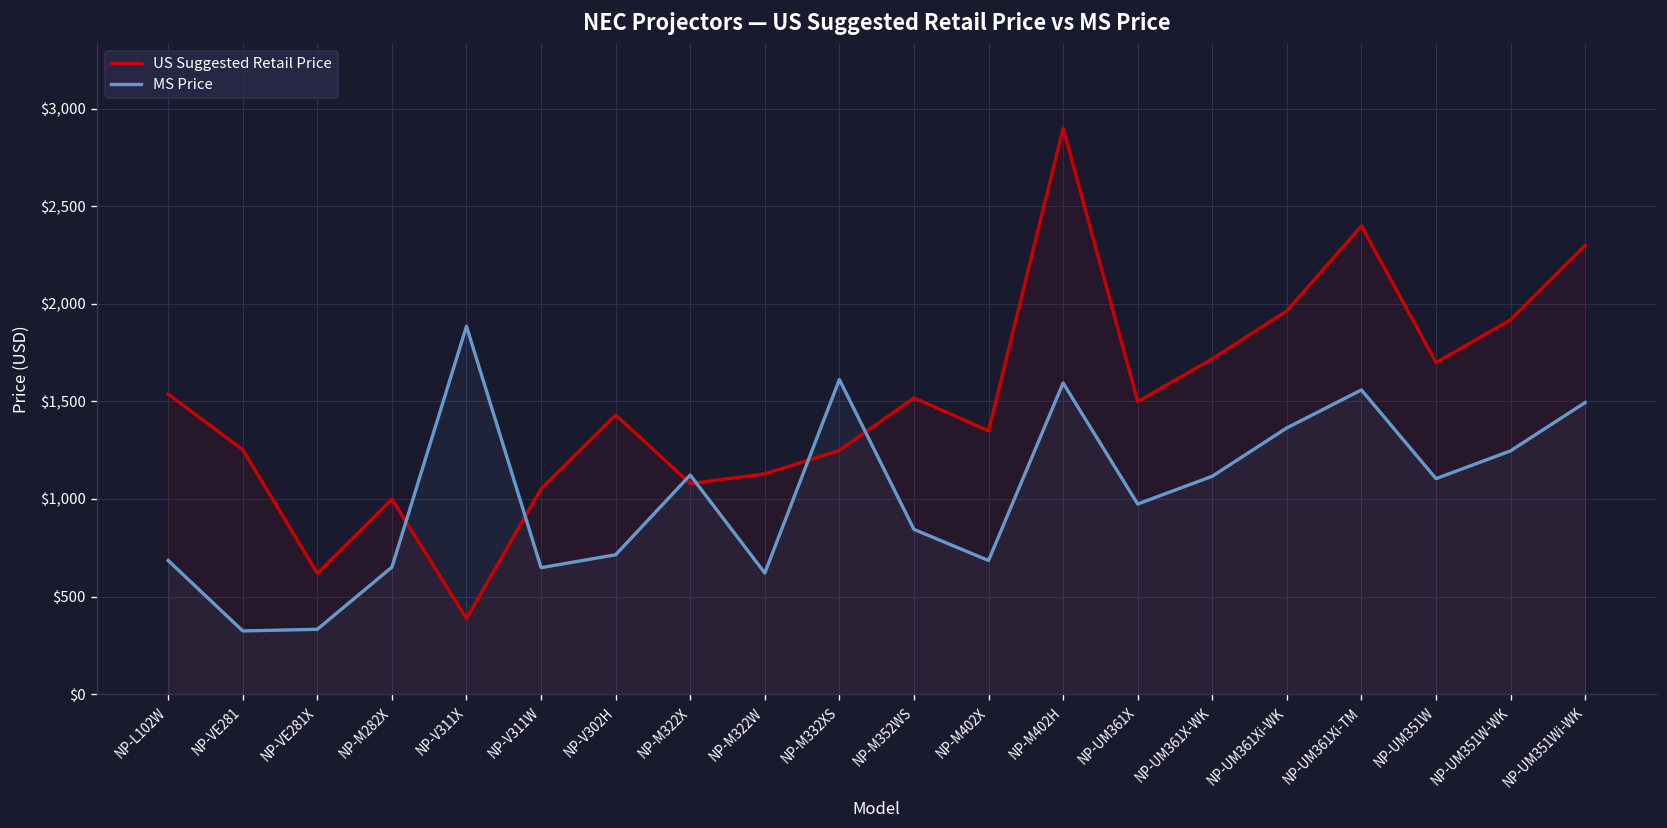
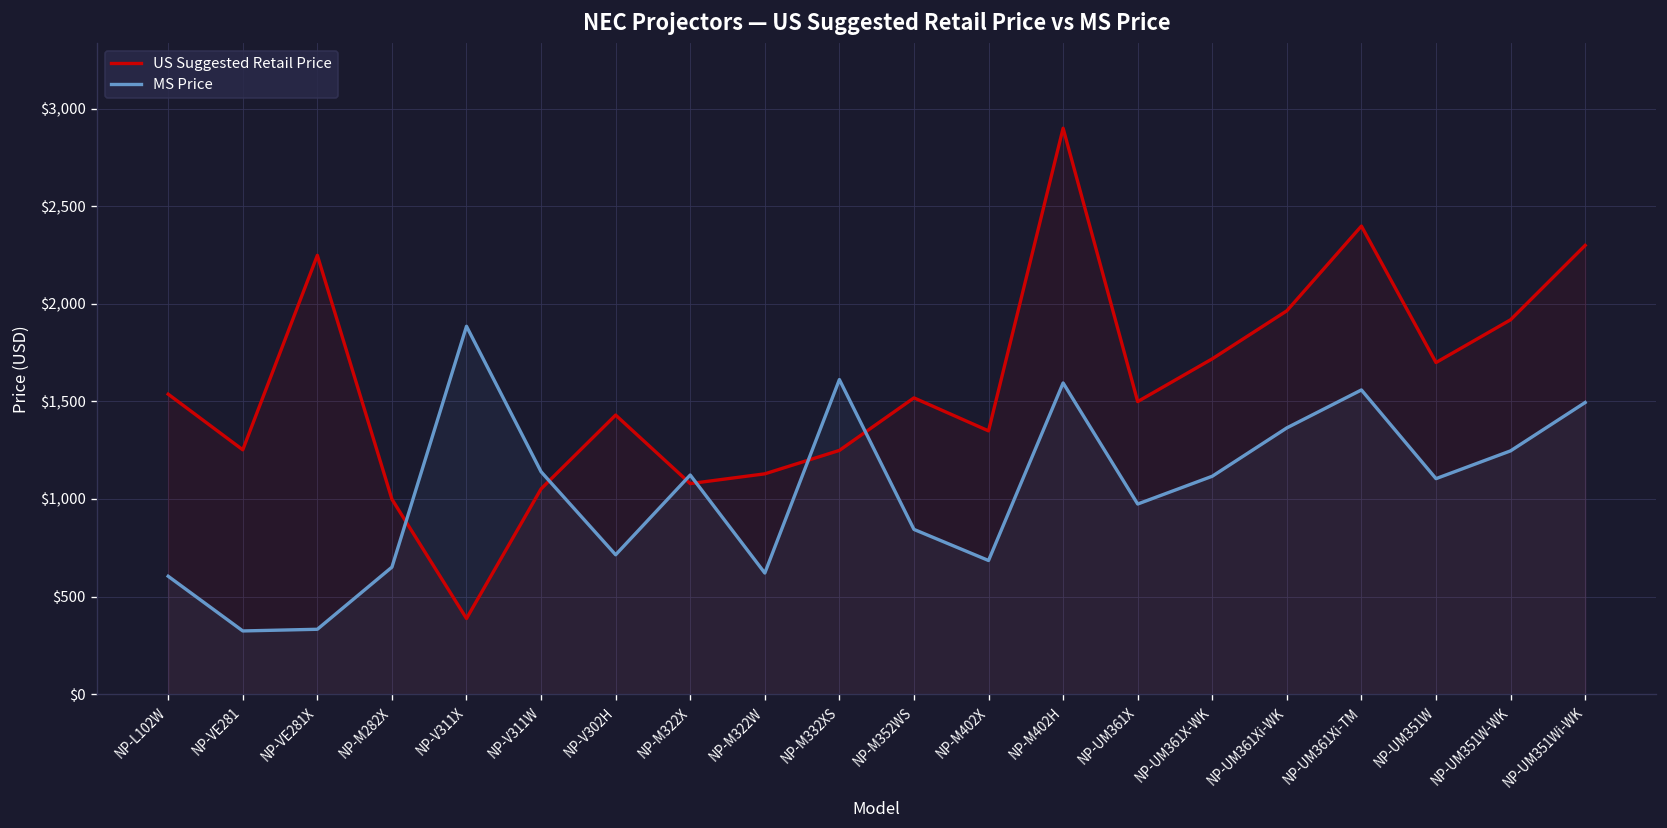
MS Price, NP-L102W: $690 -> $600
US Suggested Retail Price, NP-VE281X: $620 -> $2,250
MS Price, NP-V311W: $650 -> $1,140
